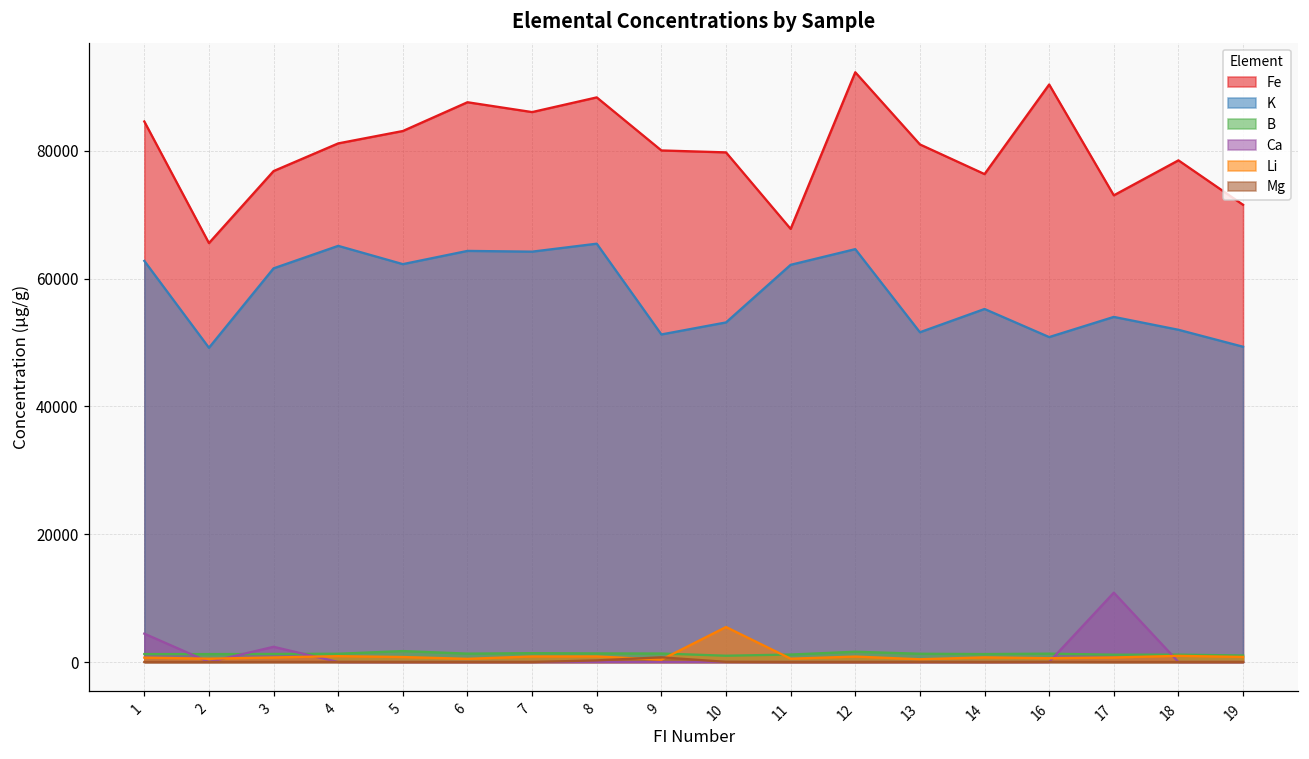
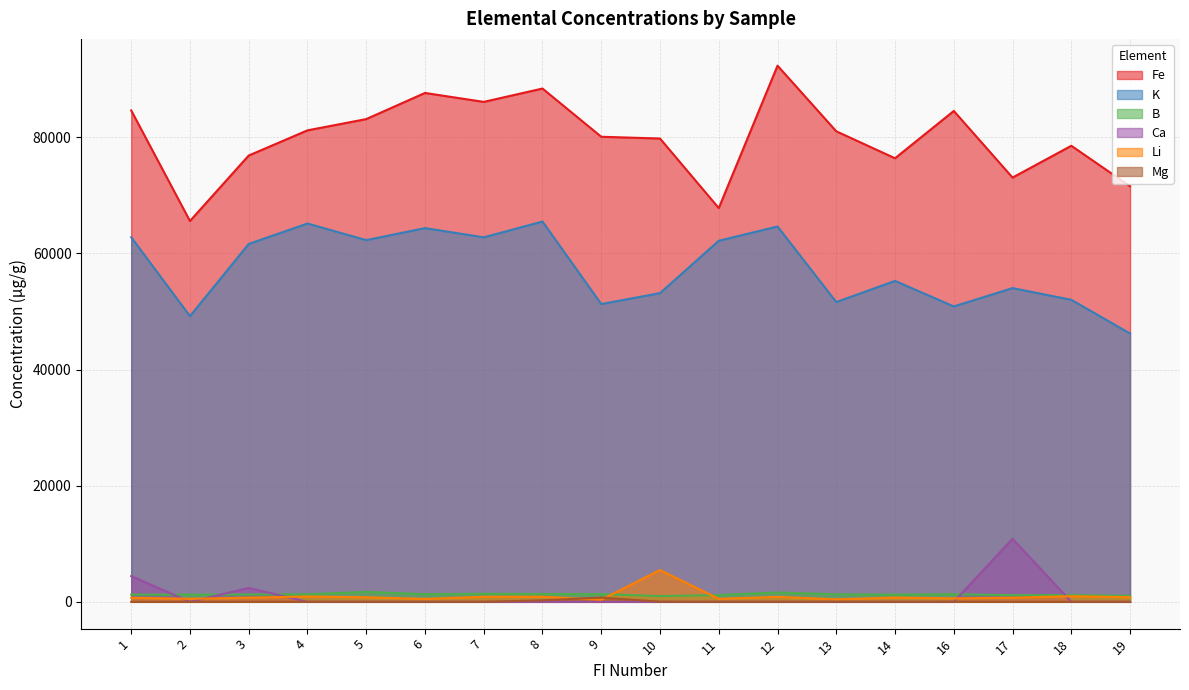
K, 7: 64000 -> 63000
Fe, 16: 90000 -> 85000
K, 19: 49000 -> 46000
